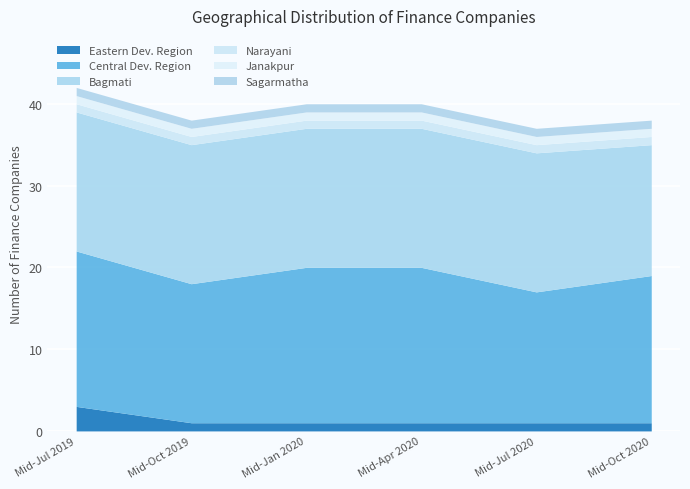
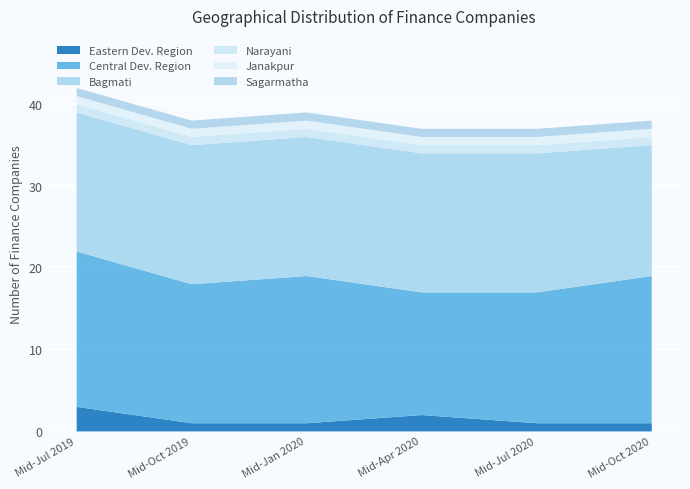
Central Dev. Region, Mid-Jan 2020: 19 -> 18
Eastern Dev. Region, Mid-Apr 2020: 1 -> 2
Central Dev. Region, Mid-Apr 2020: 19 -> 15
